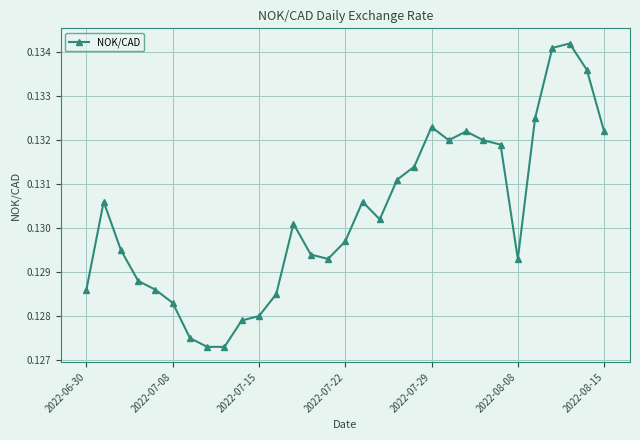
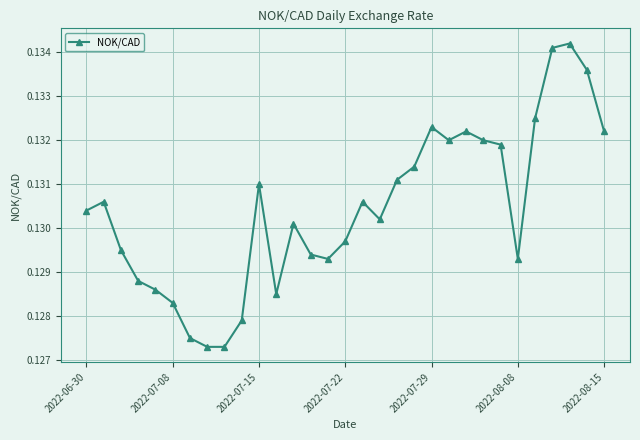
2022-06-30: 0.1286 -> 0.1304
2022-07-15: 0.128 -> 0.131
